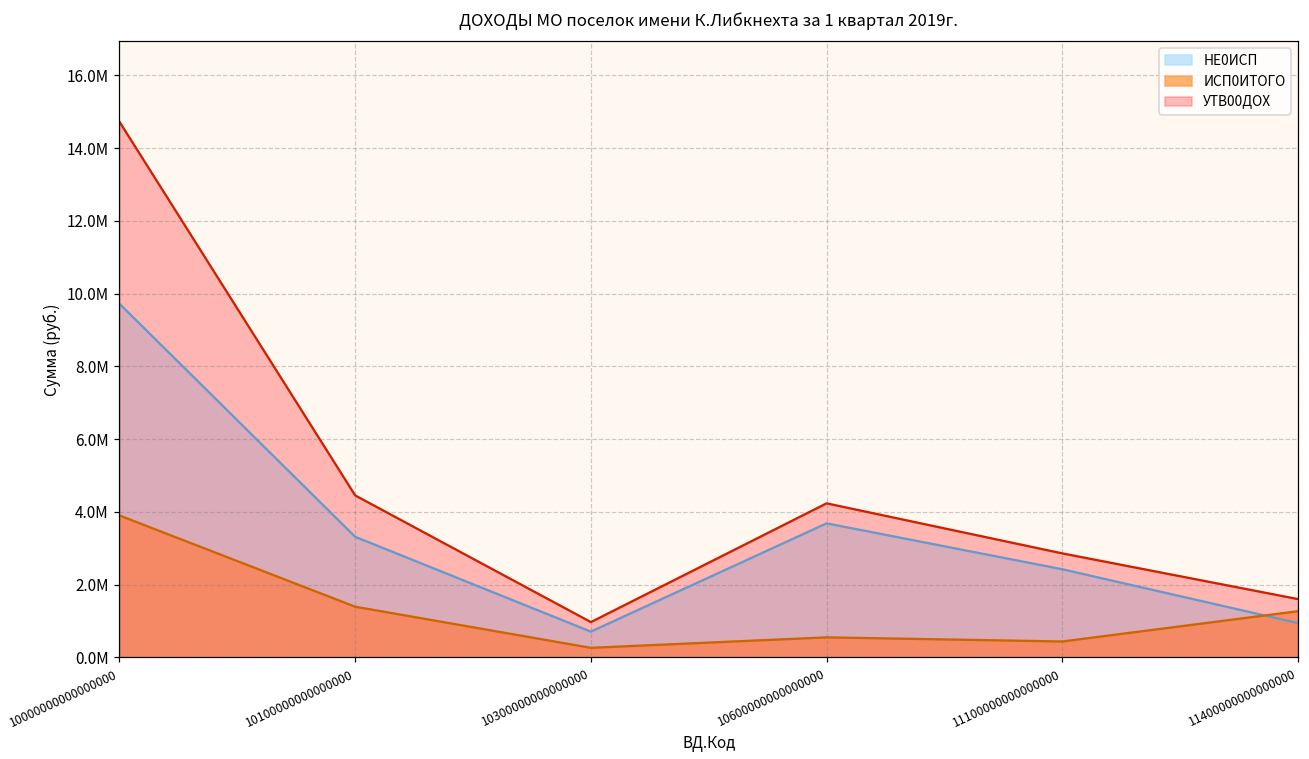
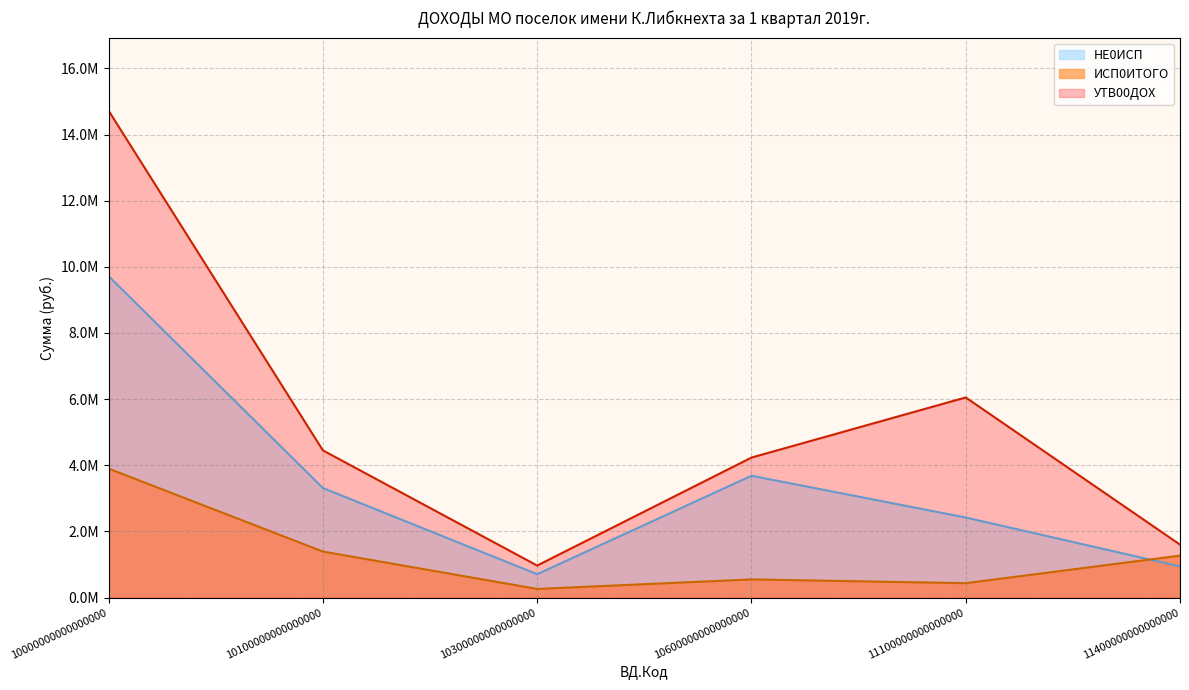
УТВ00ДОХ, 11100000000000000: 2900000 -> 6100000
